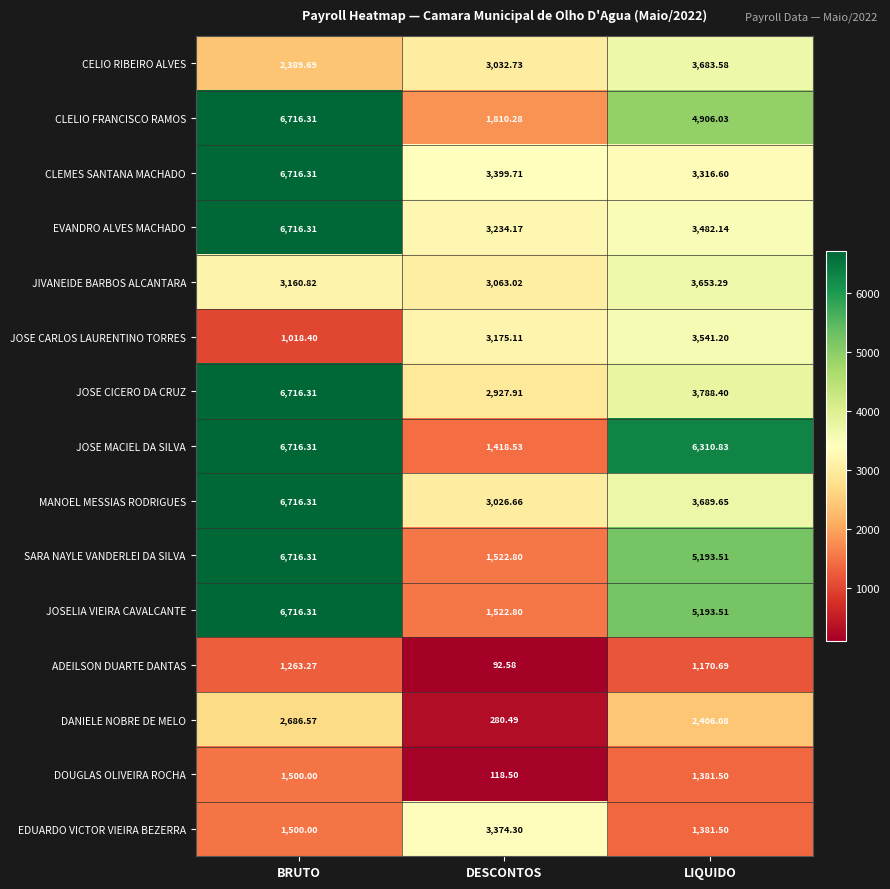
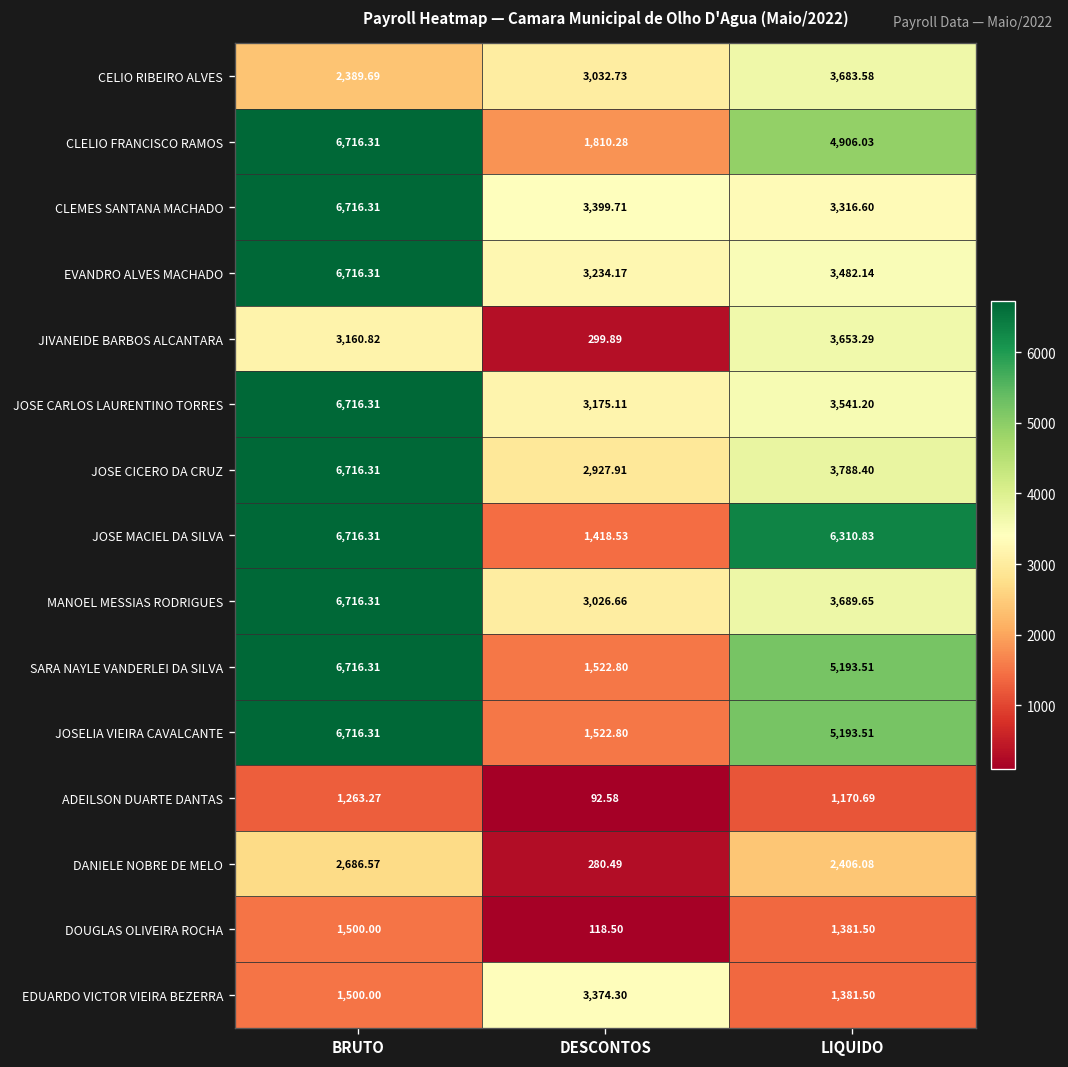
JIVANEIDE BARBOS ALCANTARA, DESCONTOS: 3,063.02 -> 299.89
JOSE CARLOS LAURENTINO TORRES, BRUTO: 1,018.40 -> 6,716.31
